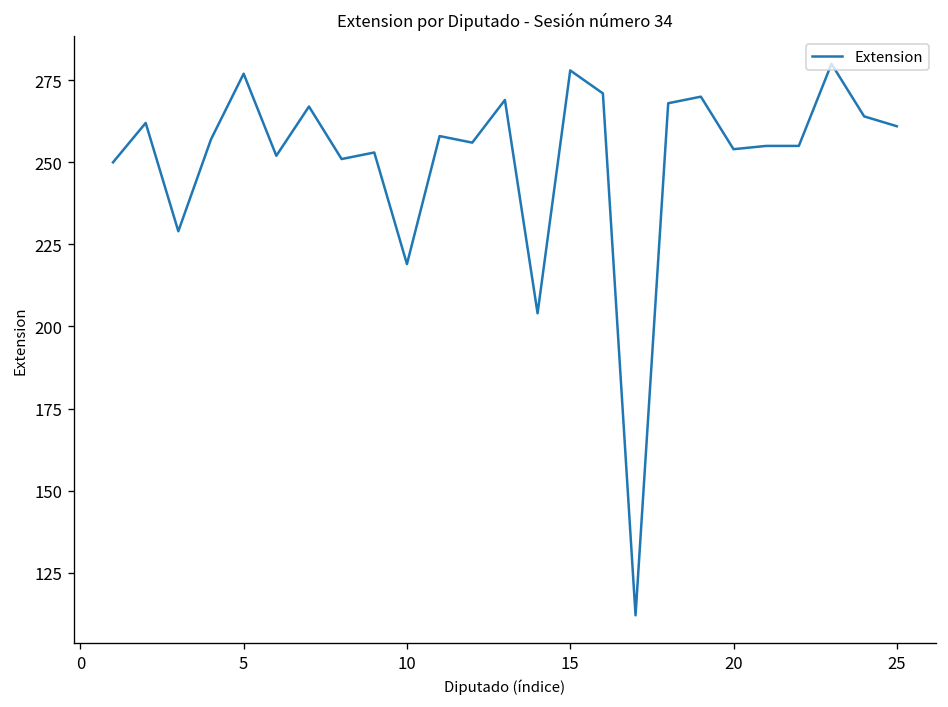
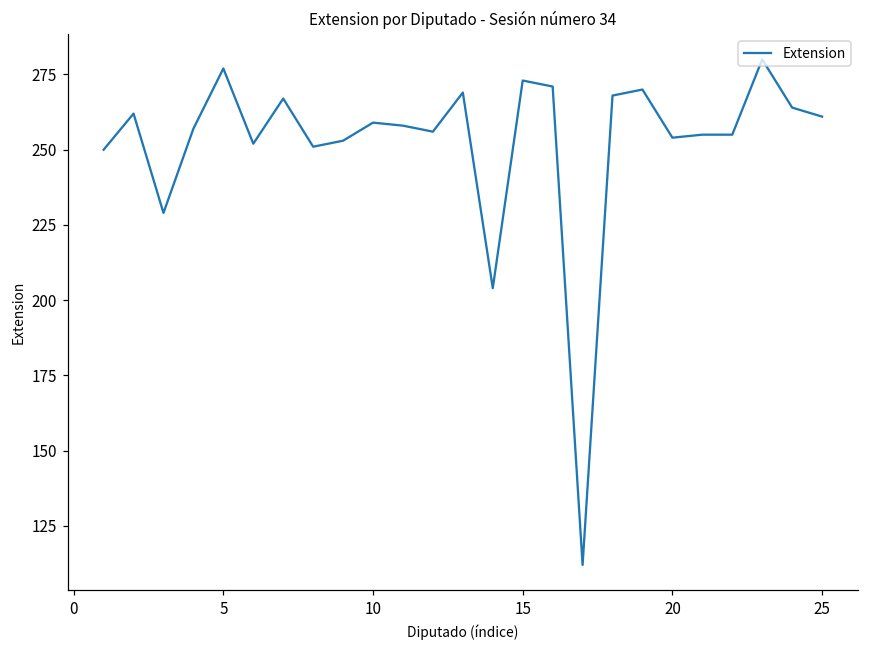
10: 219 -> 259
15: 278 -> 273
